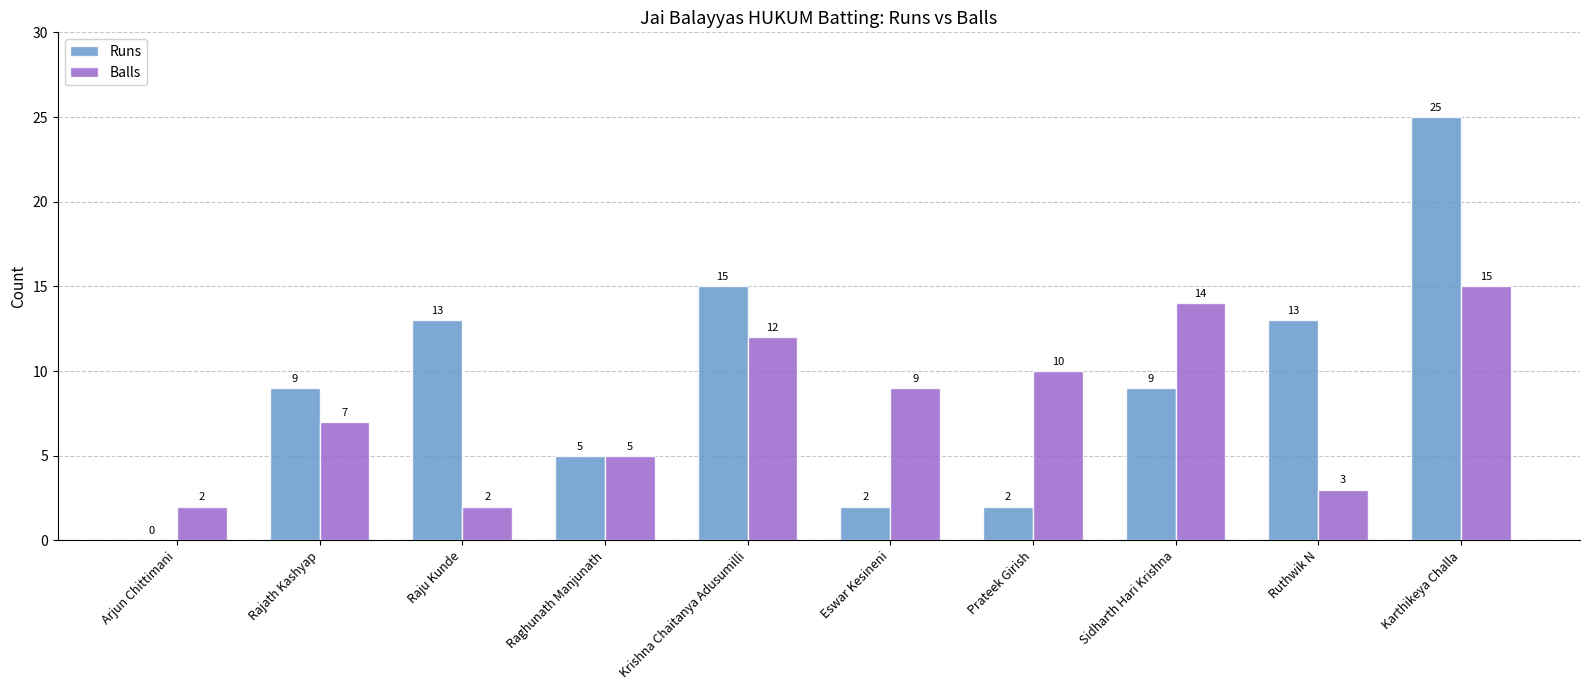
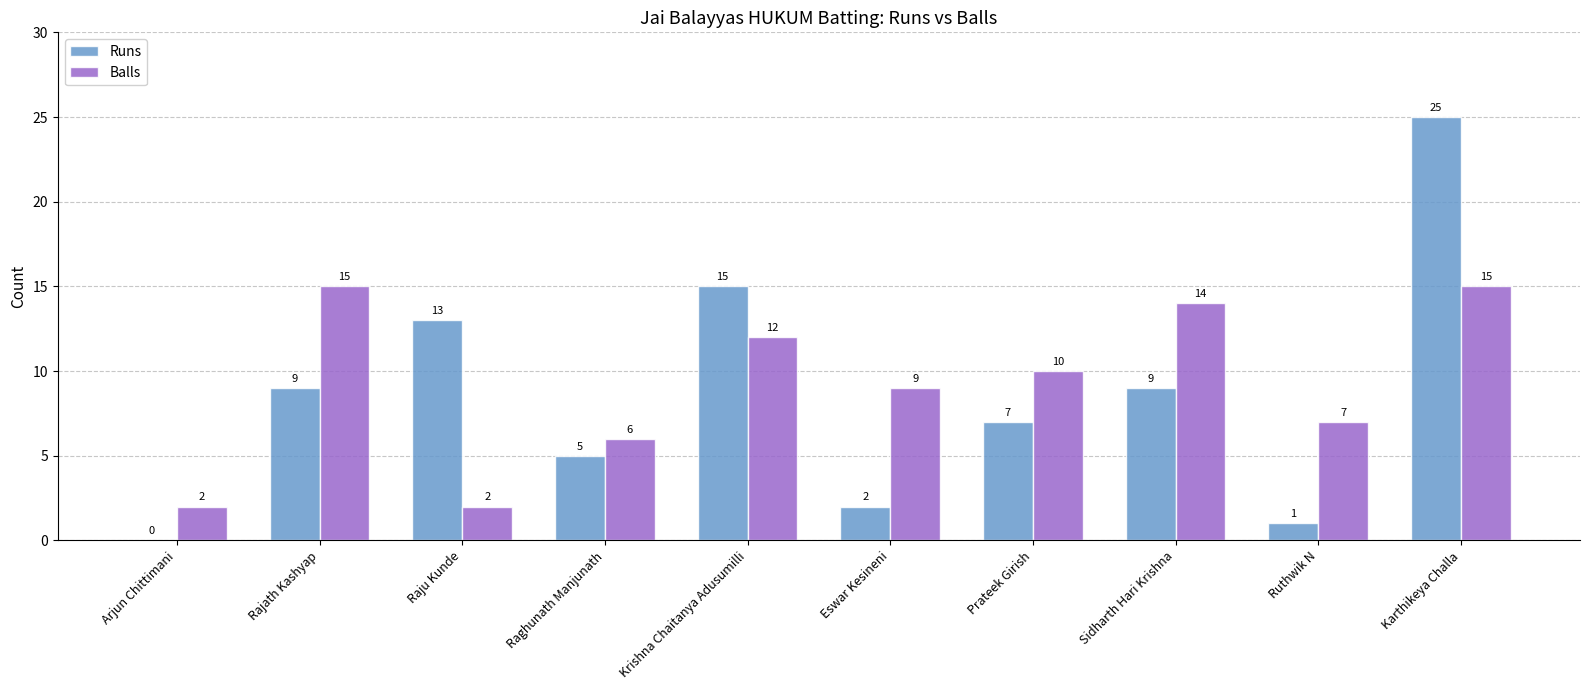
Balls, Rajath Kashyap: 7 -> 15
Balls, Raghunath Manjunath: 5 -> 6
Runs, Prateek Girish: 2 -> 7
Runs, Ruthwik N: 13 -> 1
Balls, Ruthwik N: 3 -> 7
